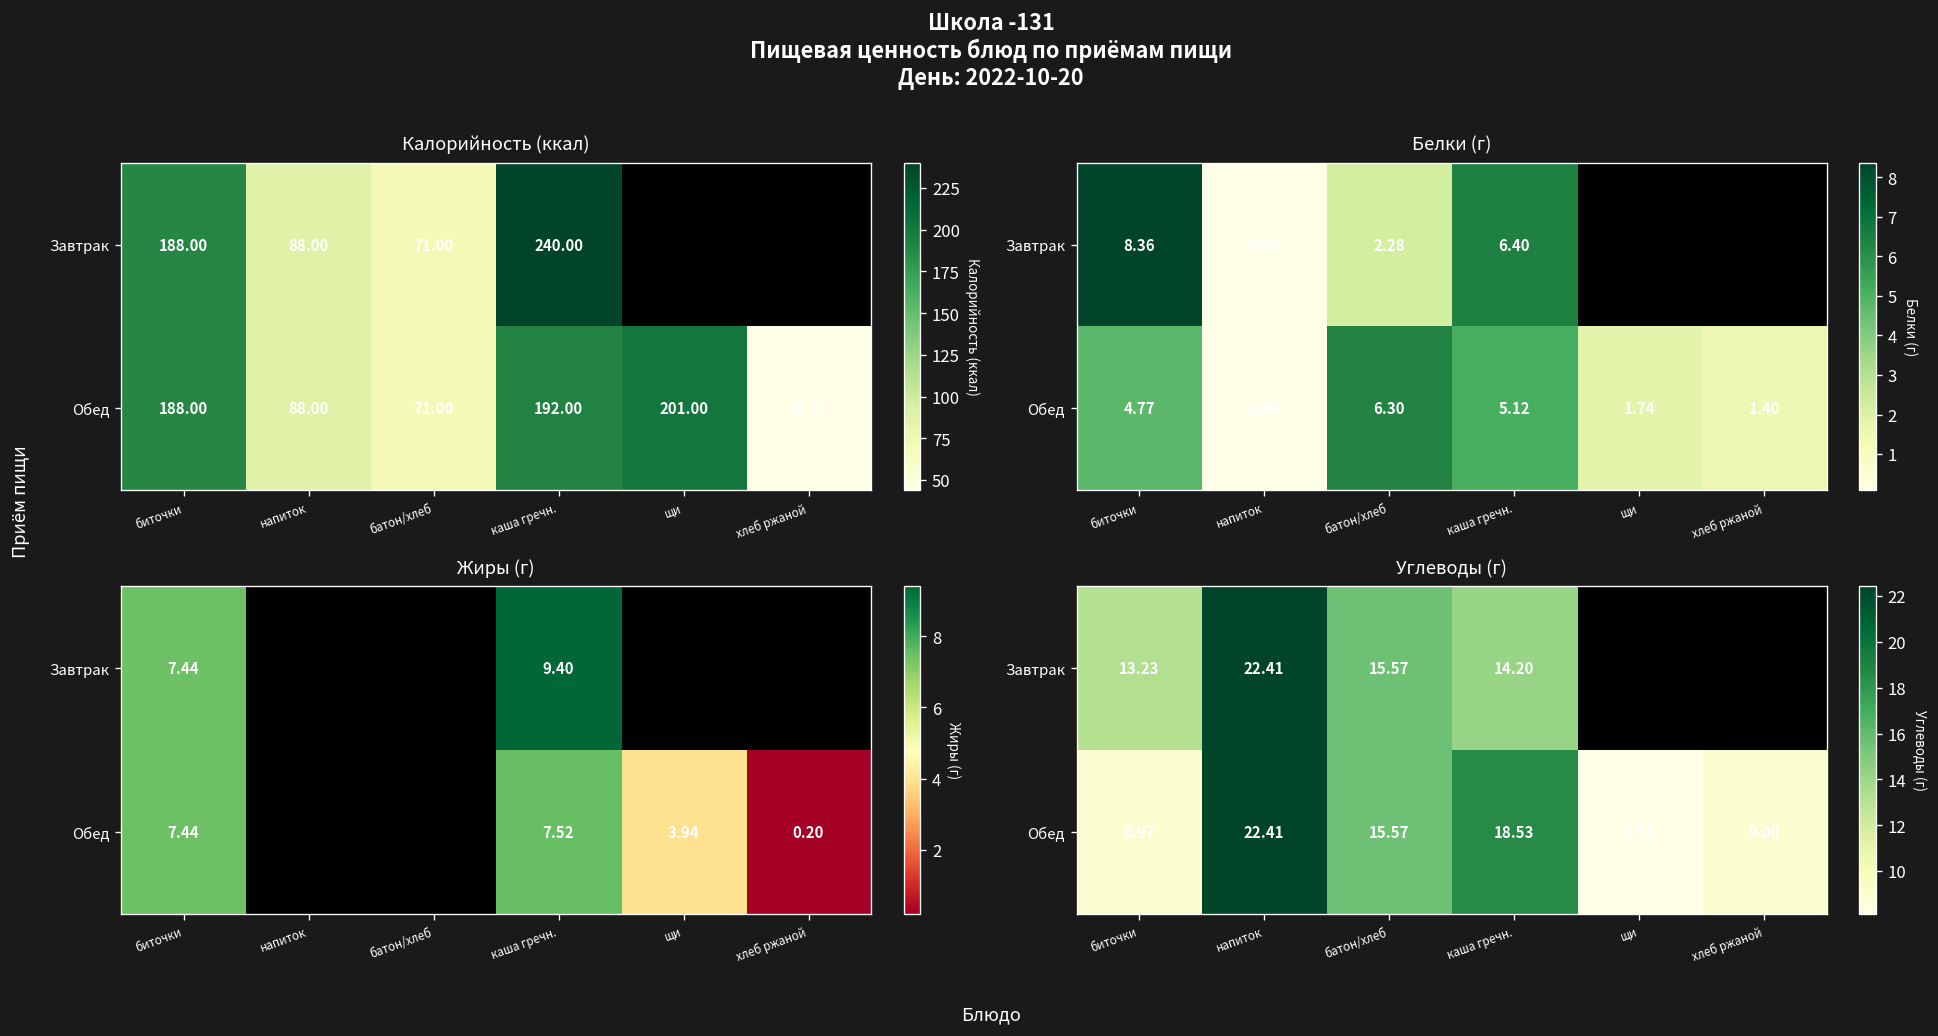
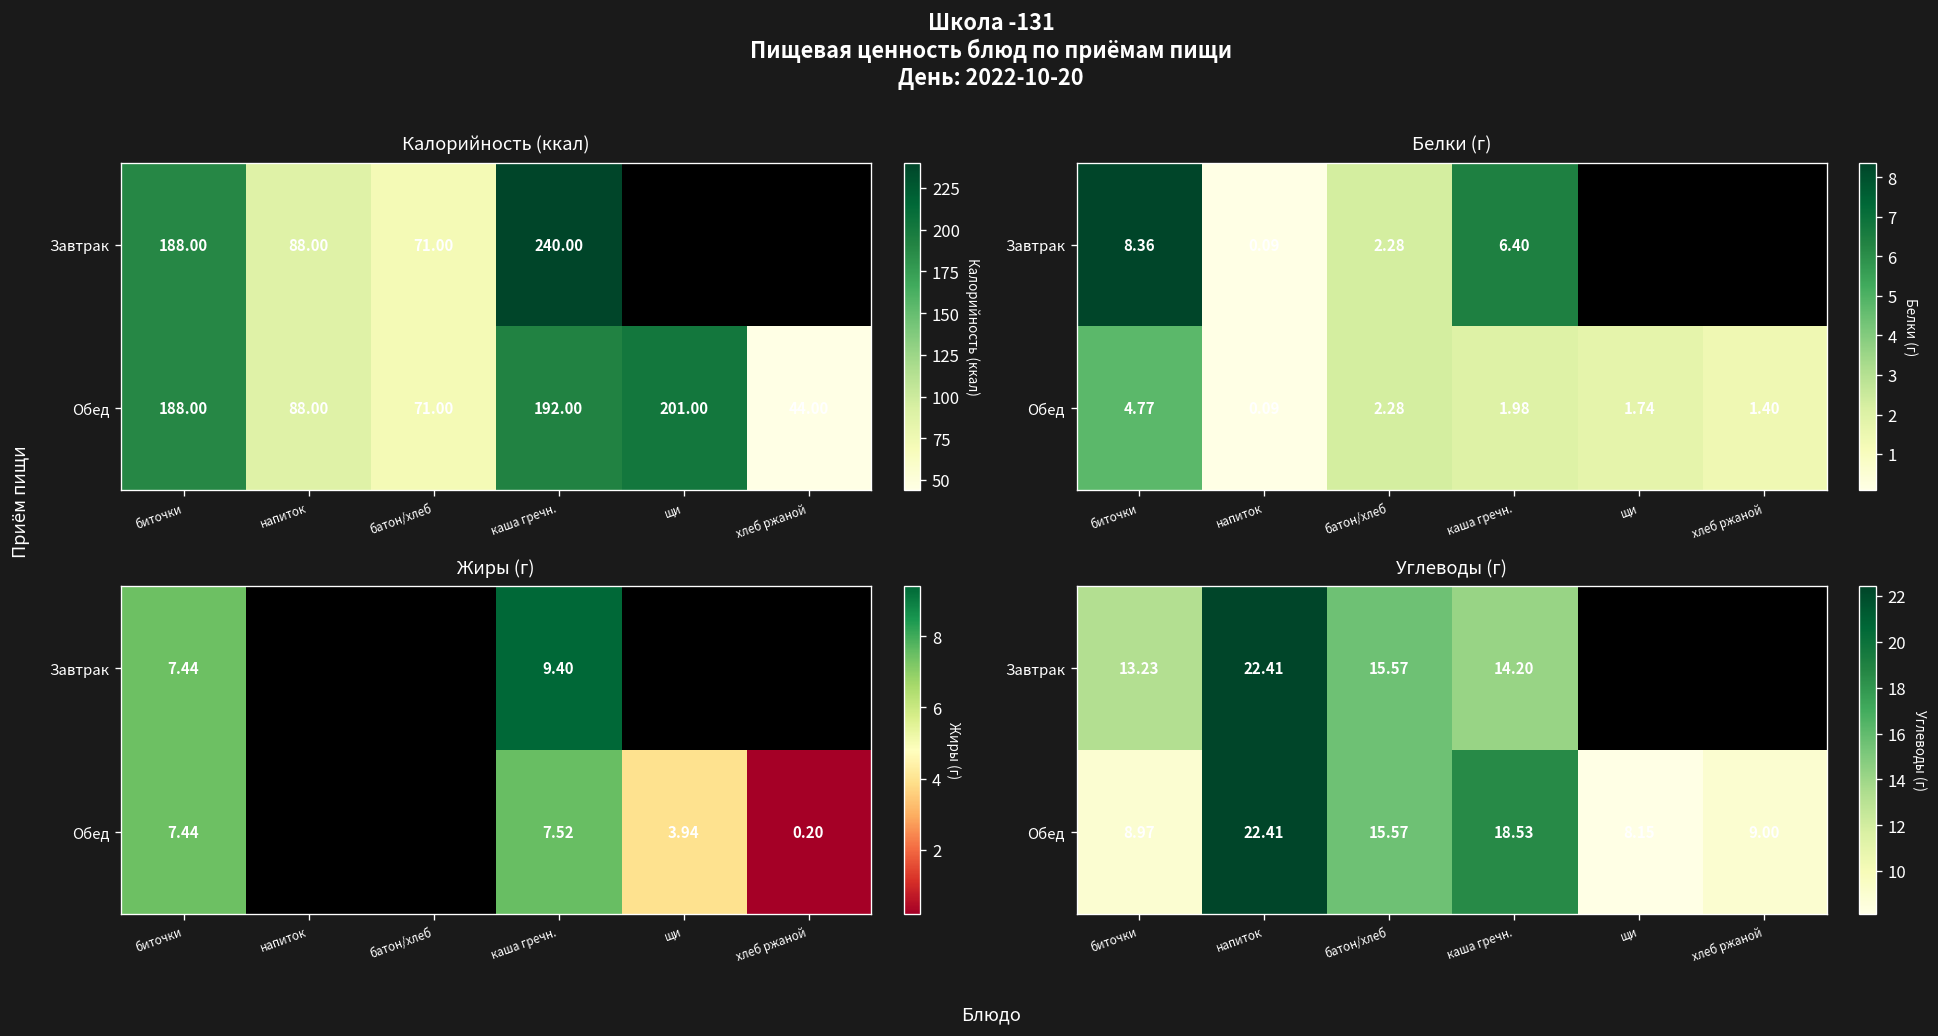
Белки (г), Обед, батон/хлеб: 6.30 -> 2.28
Белки (г), Обед, каша гречн.: 5.12 -> 1.98
